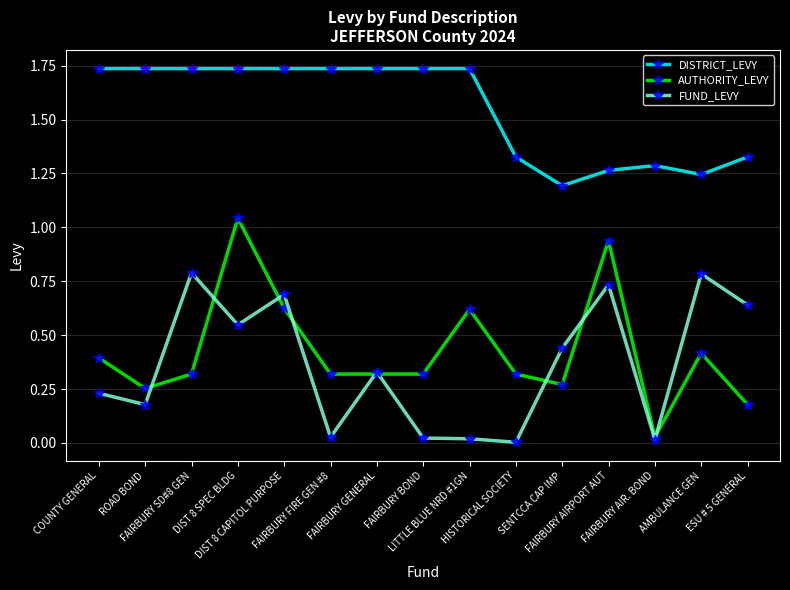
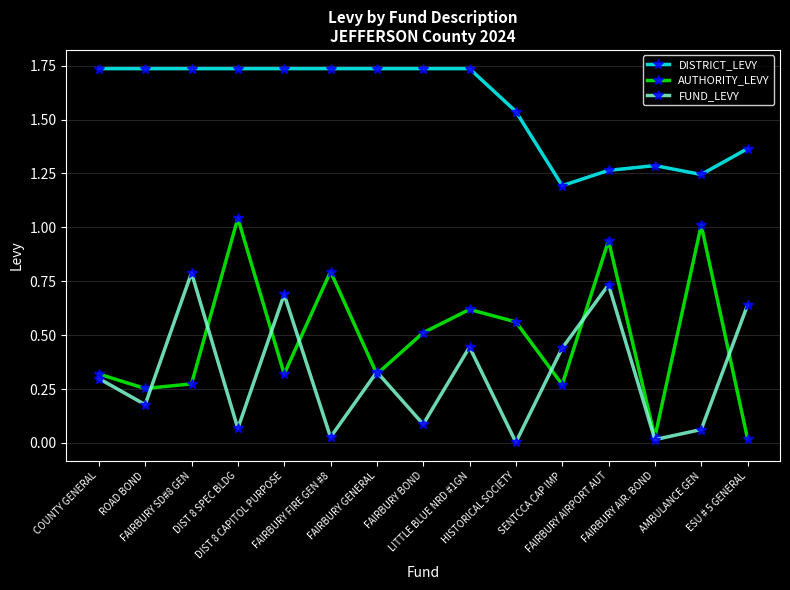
AUTHORITY_LEVY, COUNTY GENERAL: 0.39 -> 0.32
FUND_LEVY, COUNTY GENERAL: 0.23 -> 0.30
AUTHORITY_LEVY, FAIRBURY SD#8 GEN: 0.32 -> 0.27
FUND_LEVY, DIST 8 SPEC BLDG: 0.55 -> 0.07
AUTHORITY_LEVY, DIST 8 CAPITOL PURPOSE: 0.62 -> 0.32
AUTHORITY_LEVY, FAIRBURY FIRE GEN #8: 0.32 -> 0.79
AUTHORITY_LEVY, FAIRBURY BOND: 0.32 -> 0.51
FUND_LEVY, FAIRBURY BOND: 0.02 -> 0.09
FUND_LEVY, LITTLE BLUE NRD #1GN: 0.02 -> 0.44
DISTRICT_LEVY, HISTORICAL SOCIETY: 1.33 -> 1.54
AUTHORITY_LEVY, HISTORICAL SOCIETY: 0.32 -> 0.56
AUTHORITY_LEVY, AMBULANCE GEN: 0.42 -> 1.01
FUND_LEVY, AMBULANCE GEN: 0.78 -> 0.06
DISTRICT_LEVY, ESU # 5 GENERAL: 1.33 -> 1.37
AUTHORITY_LEVY, ESU # 5 GENERAL: 0.18 -> 0.02
